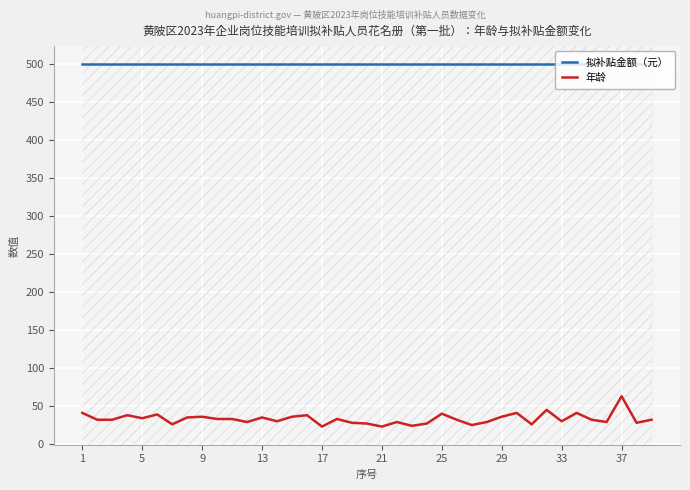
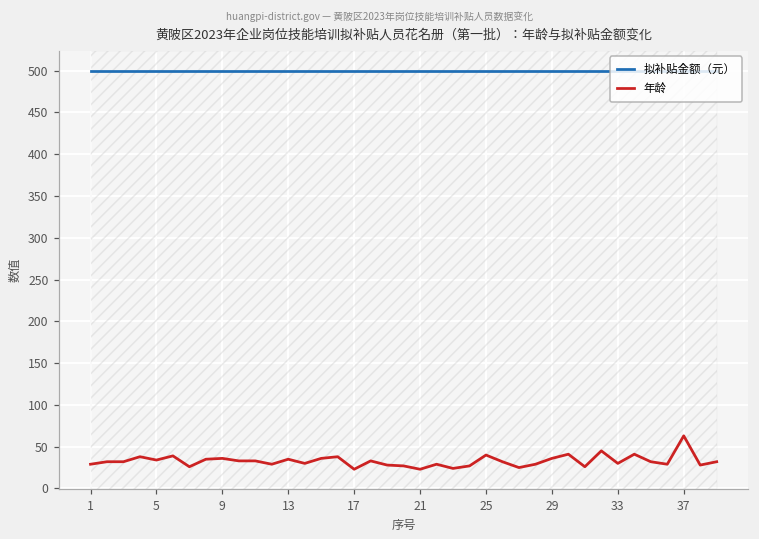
年龄, 1: 40 -> 30
